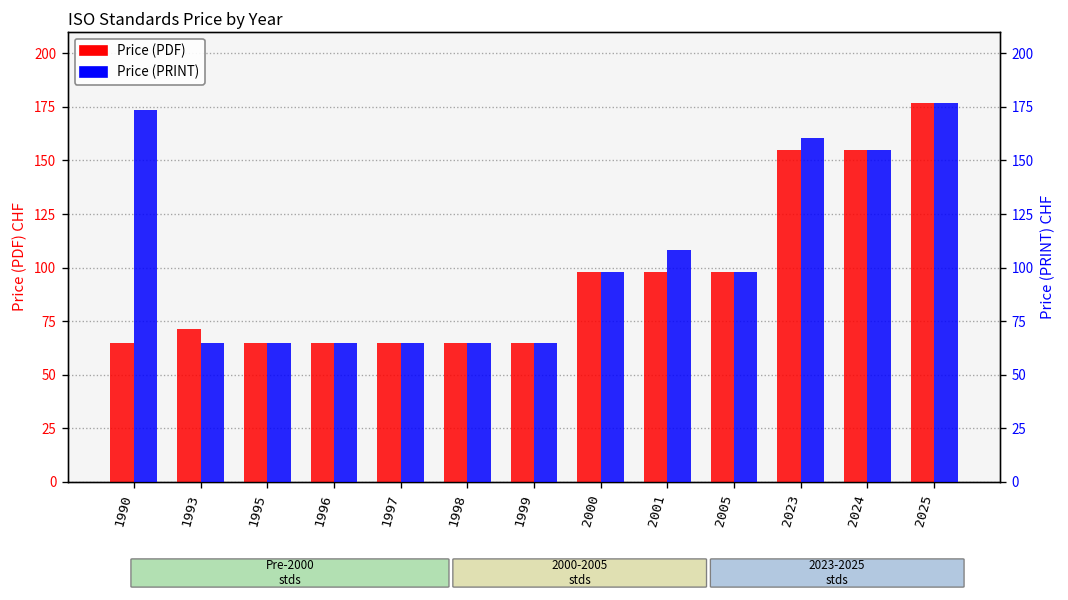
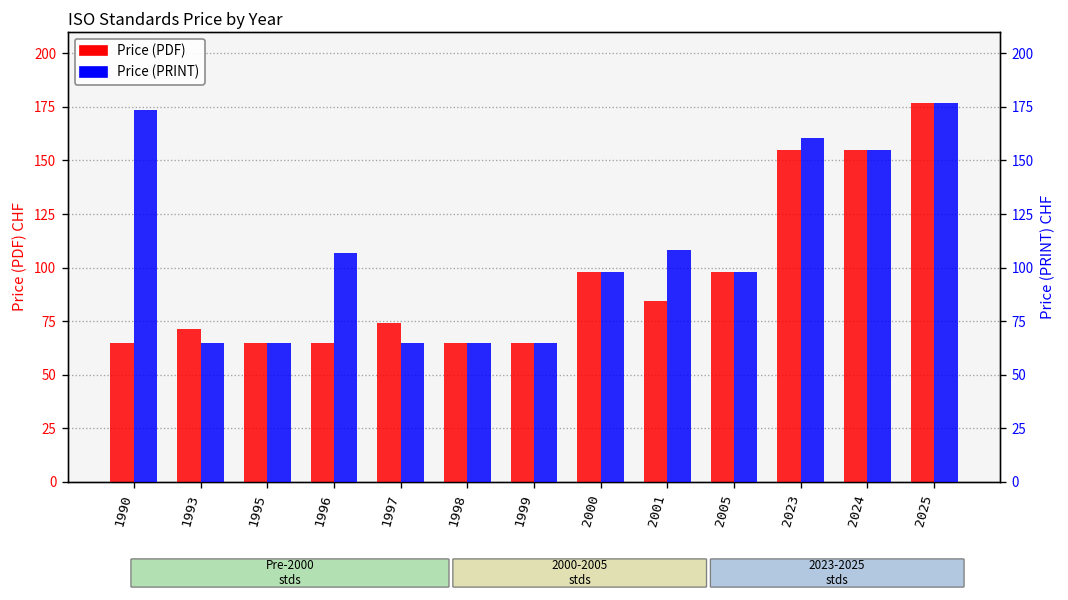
Price (PDF), 1997: 65 -> 74
Price (PDF), 2001: 98 -> 84
Price (PRINT), 1996: 65 -> 107
